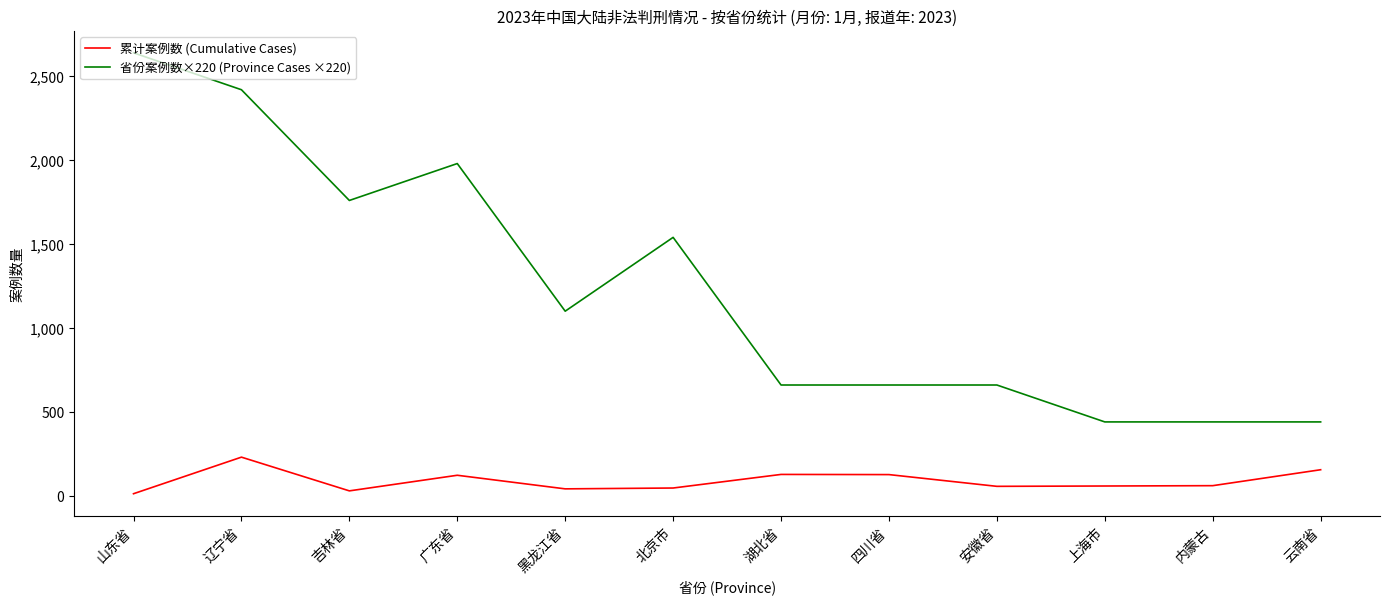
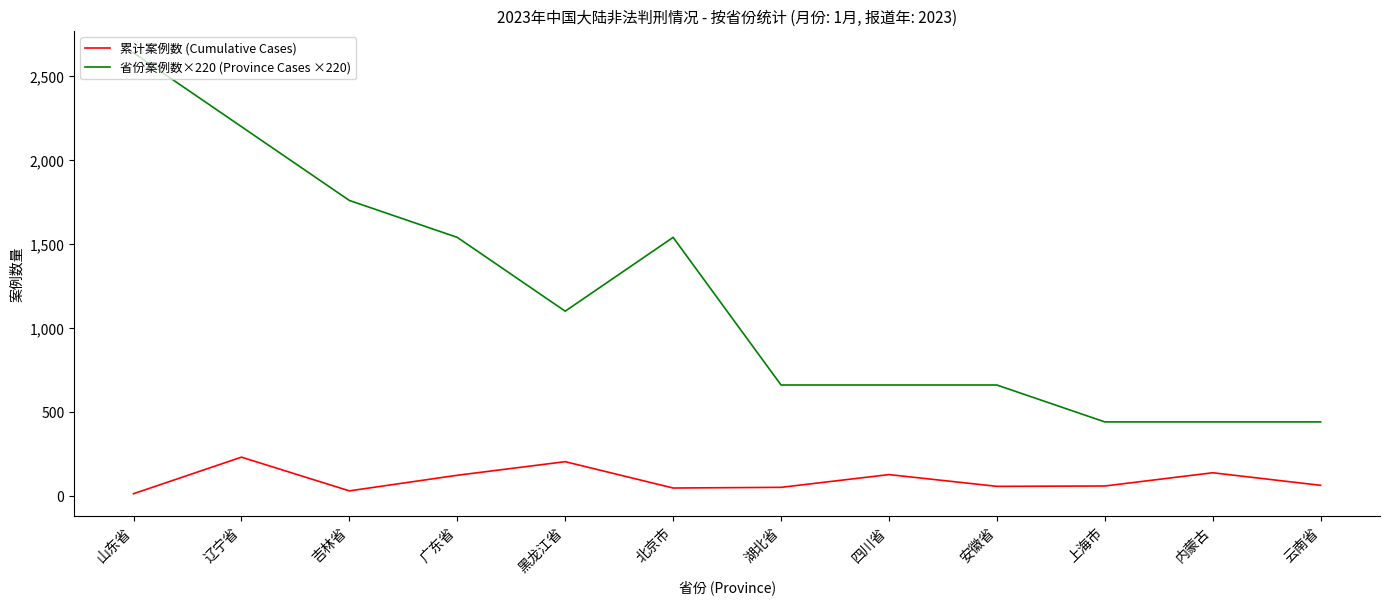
省份案例数×220 (Province Cases ×220), 辽宁省: 2,420 -> 2,200
省份案例数×220 (Province Cases ×220), 广东省: 1,980 -> 1,540
累计案例数 (Cumulative Cases), 黑龙江省: 40 -> 200
累计案例数 (Cumulative Cases), 湖北省: 130 -> 50
累计案例数 (Cumulative Cases), 内蒙古: 60 -> 140
累计案例数 (Cumulative Cases), 云南省: 160 -> 60
